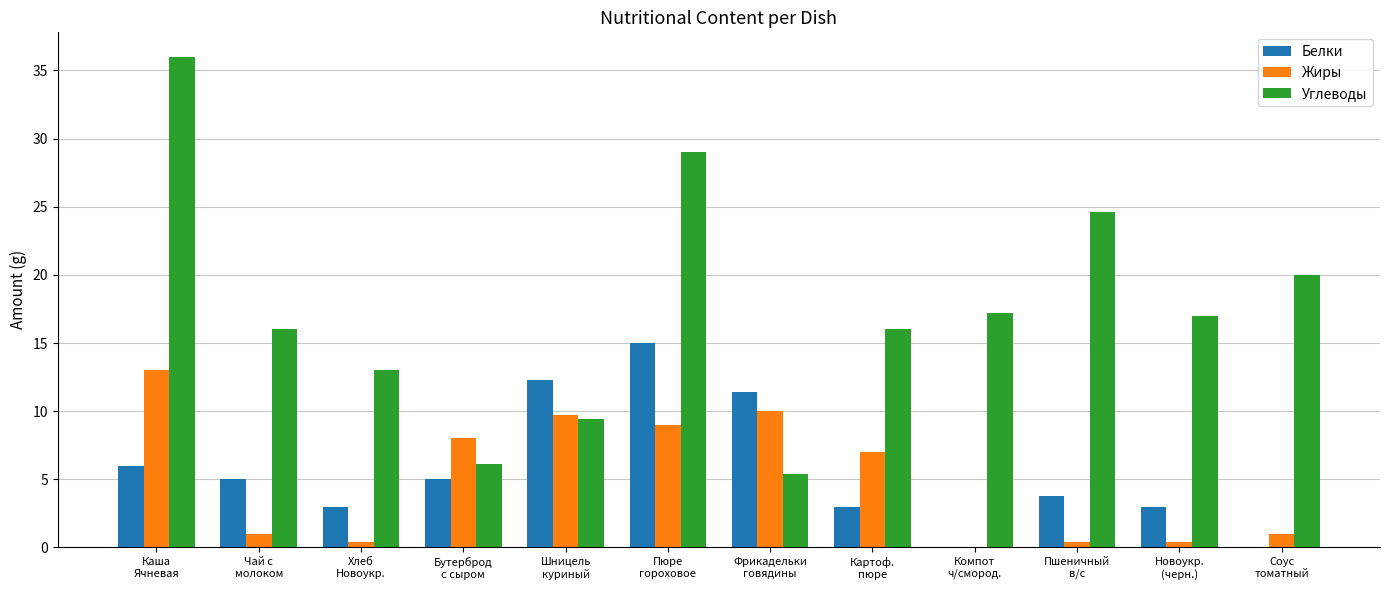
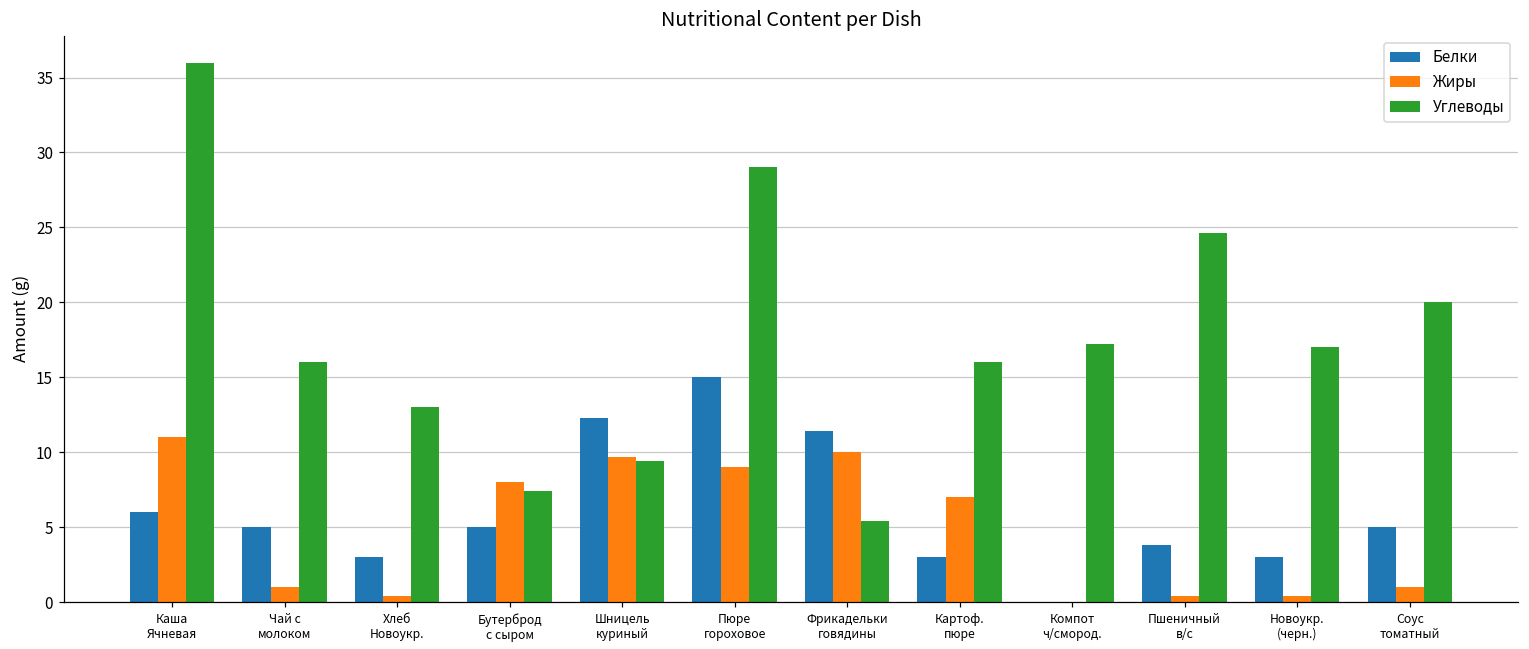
Жиры, Каша Ячневая: 13 -> 11
Углеводы, Бутерброд с сыром: 6.1 -> 7.4
Белки, Соус томатный: 0 -> 5
